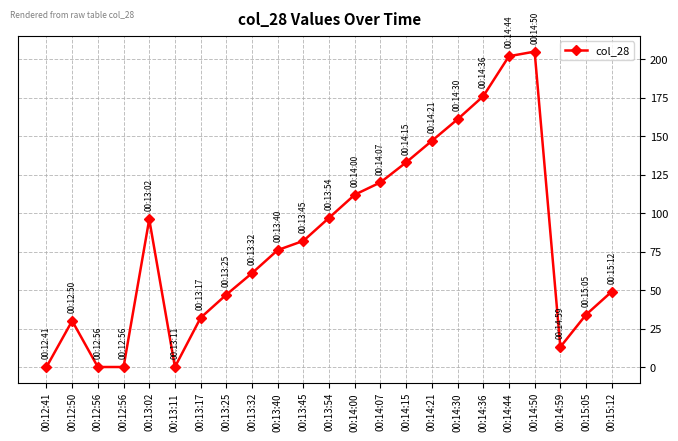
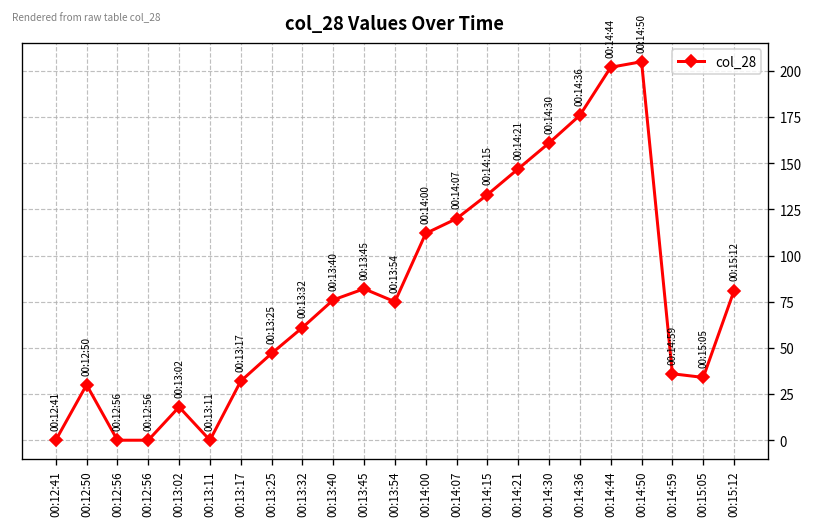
00:13:02: 96 -> 18
00:13:54: 97 -> 75
00:14:59: 13 -> 36
00:15:12: 49 -> 81
